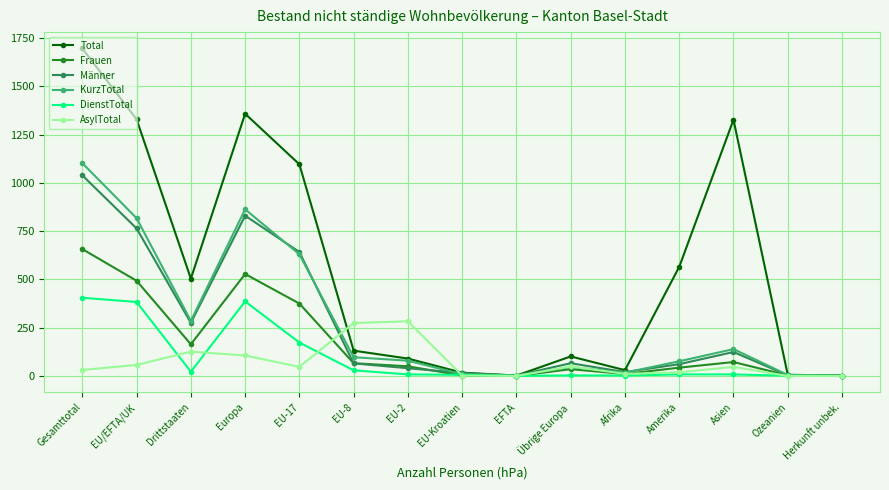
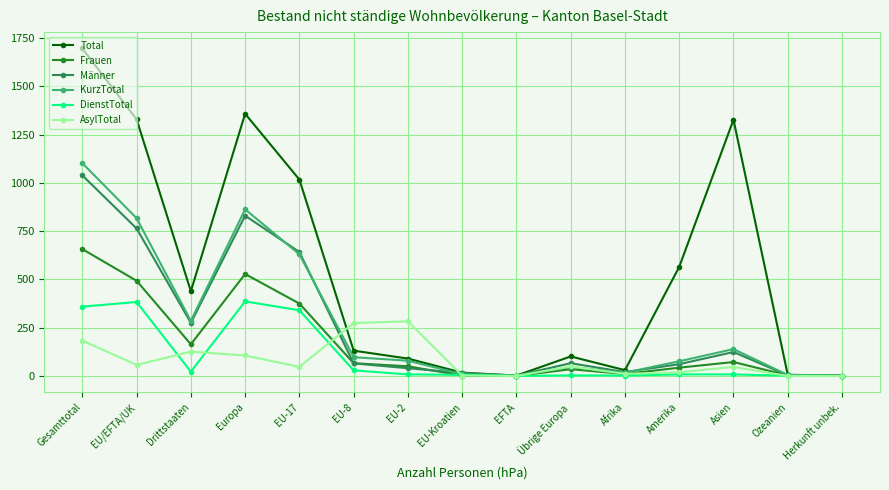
DienstTotal, Gesamttotal: 410 -> 360
AsylTotal, Gesamttotal: 30 -> 180
Total, Drittstaaten: 500 -> 440
Total, EU-17: 1100 -> 1020
DienstTotal, EU-17: 170 -> 340
